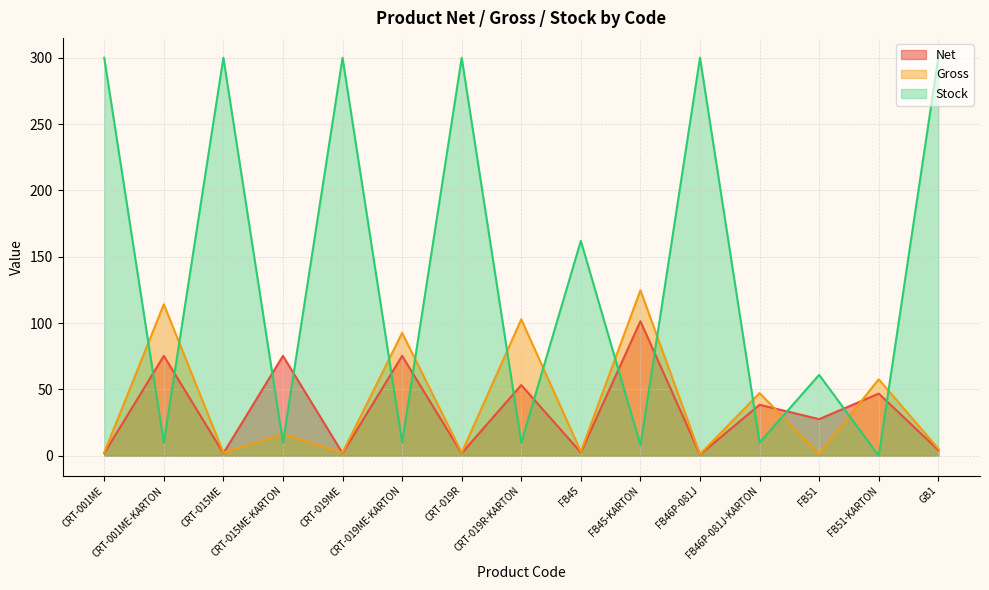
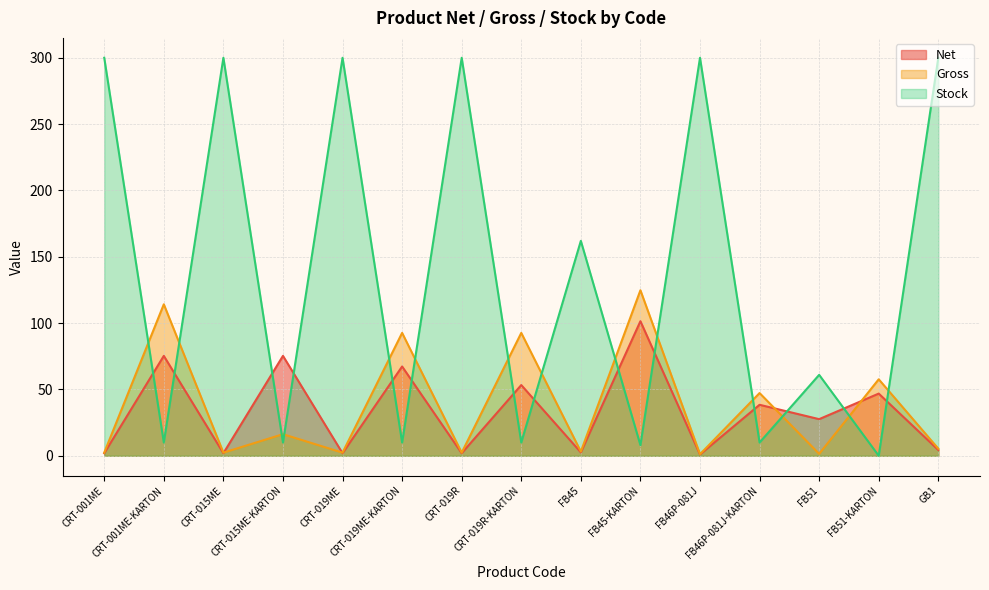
Net, CRT-019ME-KARTON: 75 -> 67
Gross, CRT-019R-KARTON: 103 -> 93
